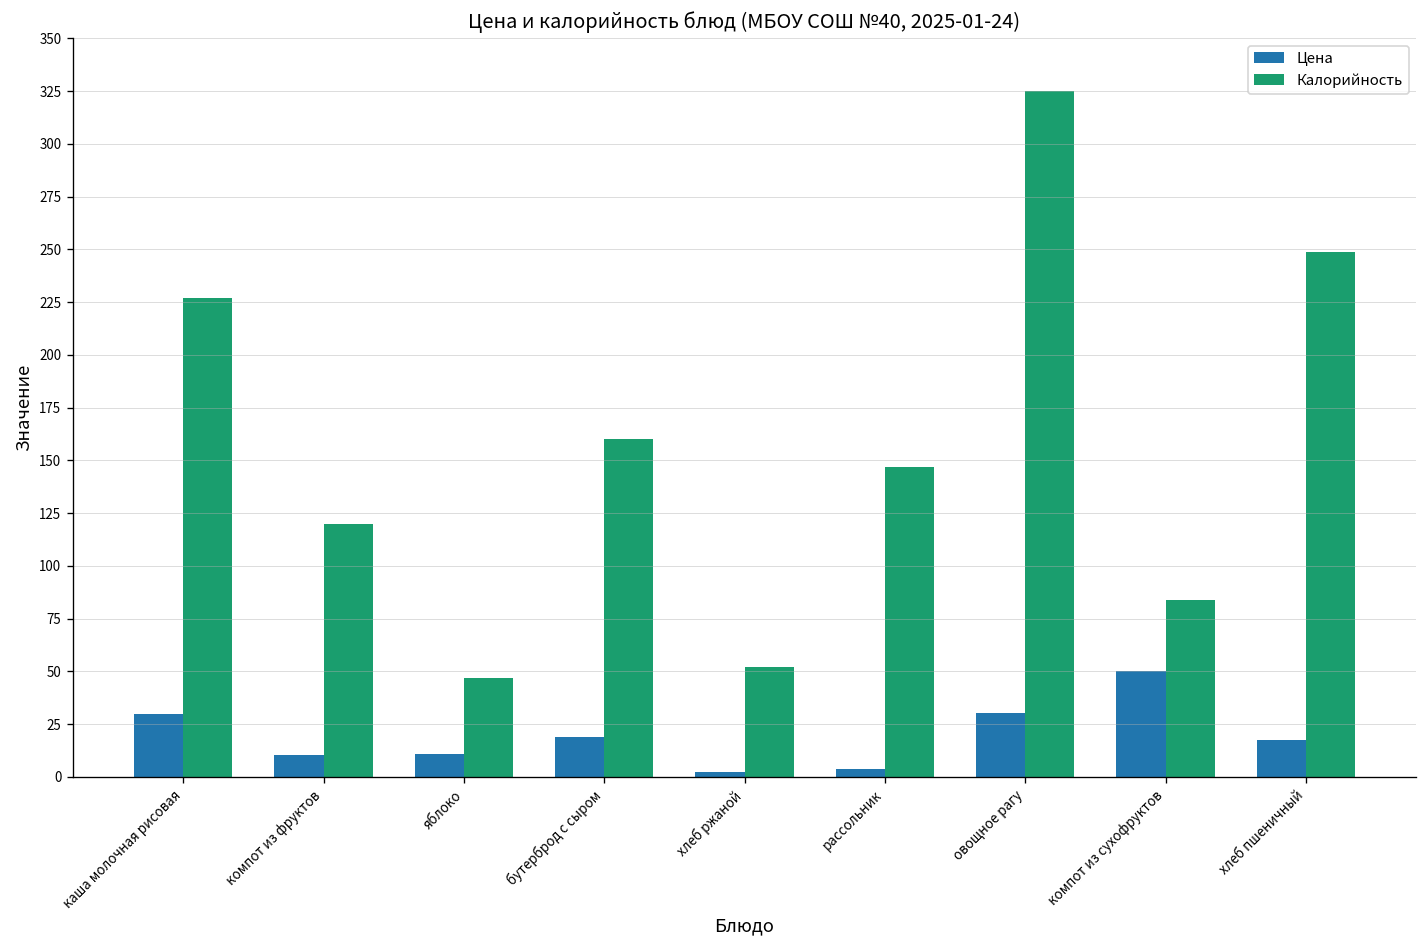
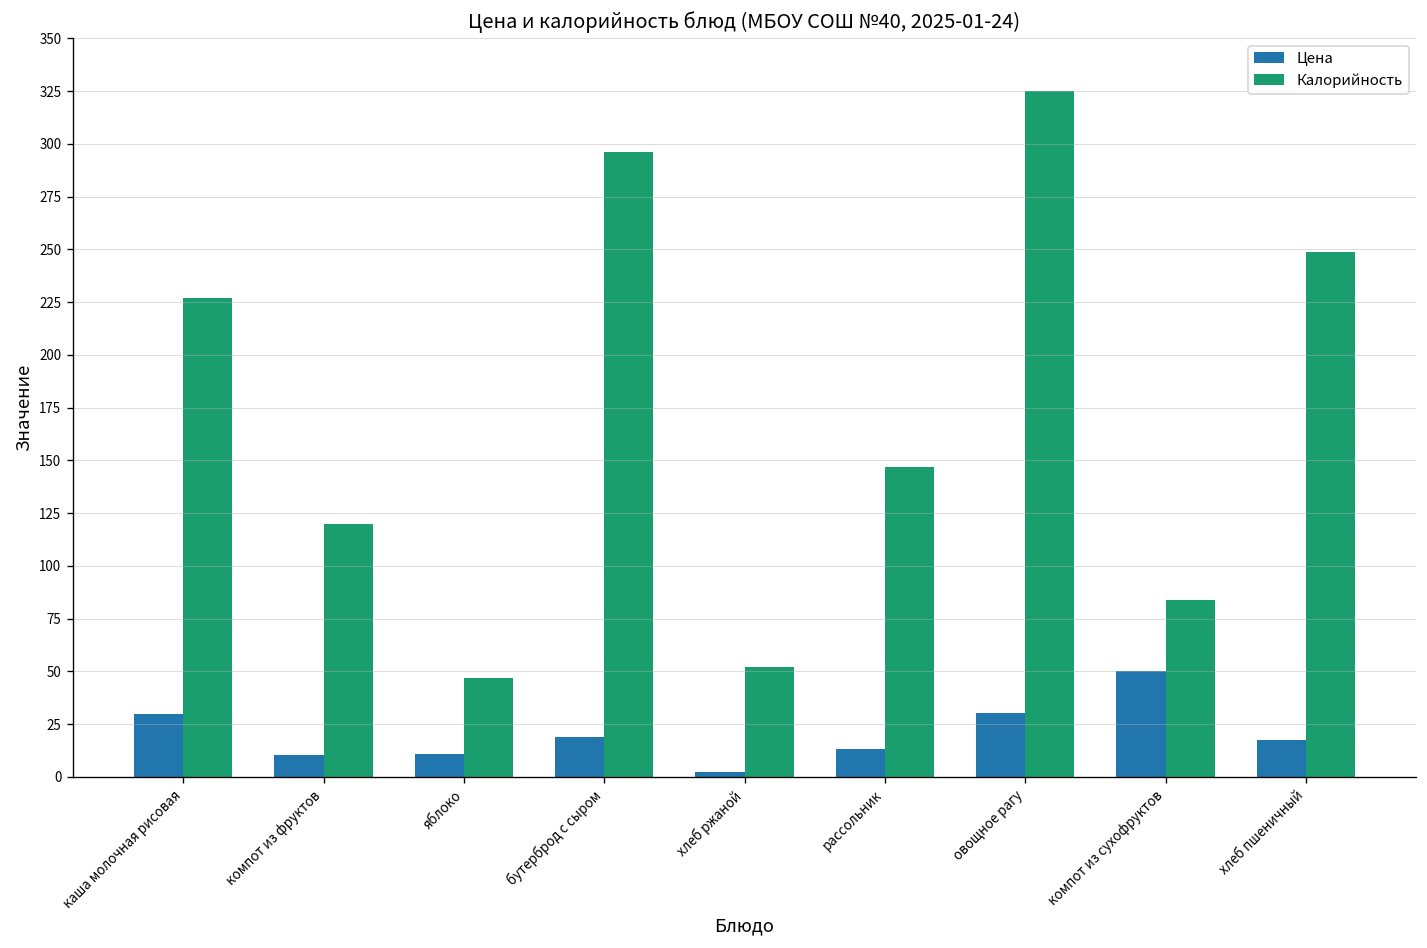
Калорийность, бутерброд с сыром: 160 -> 296
Цена, рассольник: 4 -> 13
